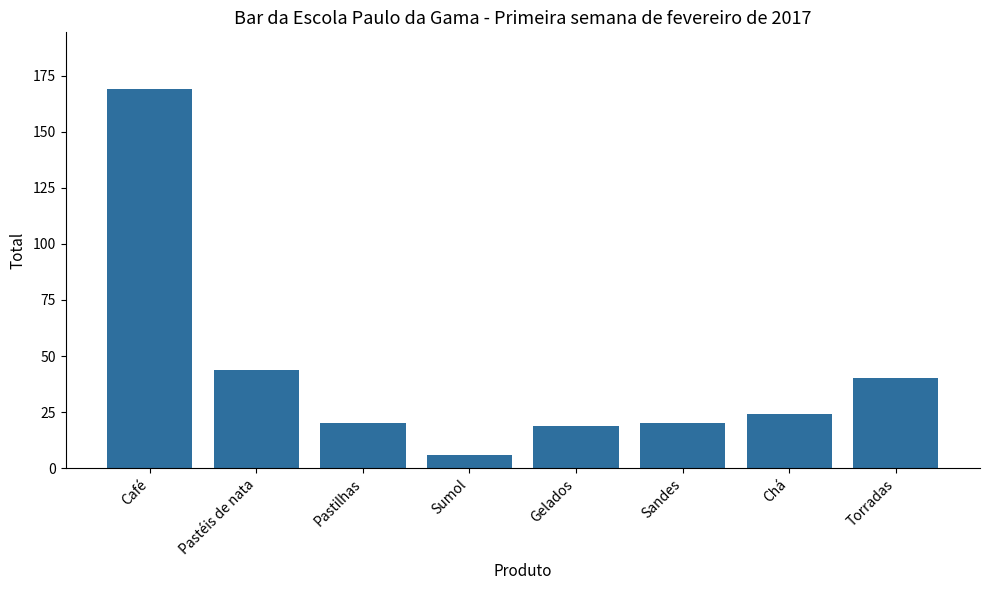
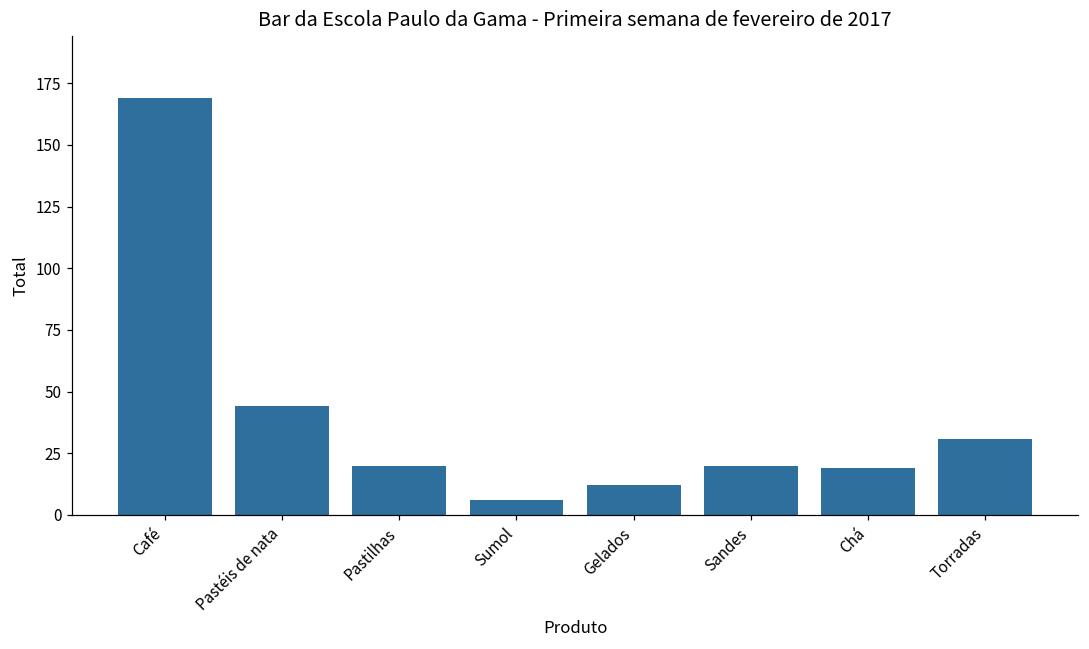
Gelados: 19 -> 12
Chá: 24 -> 19
Torradas: 40 -> 31
